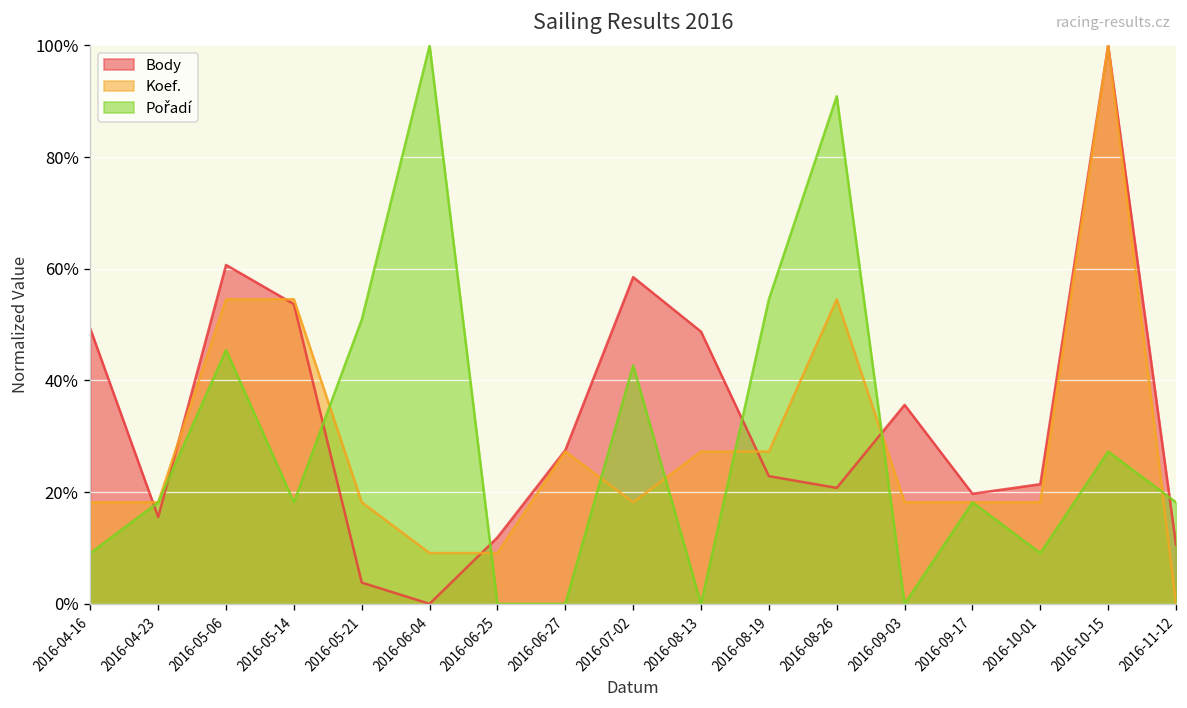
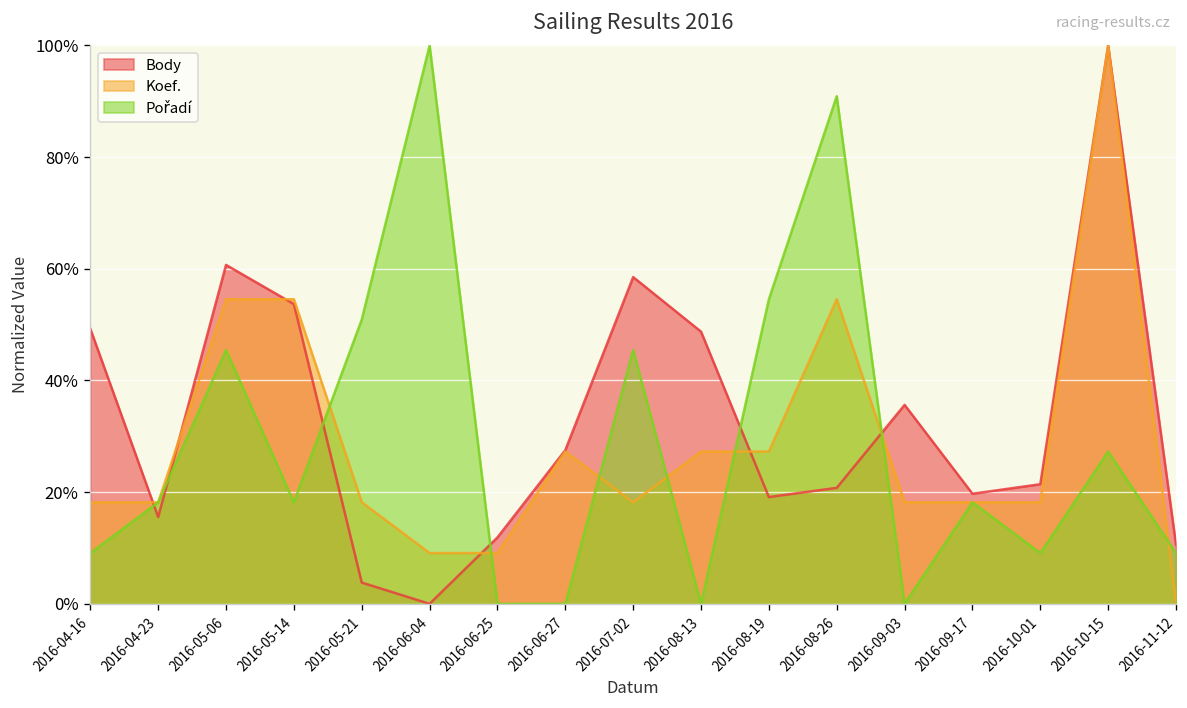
Pořadí, 2016-07-02: 43% -> 45%
Body, 2016-08-19: 23% -> 19%
Pořadí, 2016-11-12: 18% -> 9%
